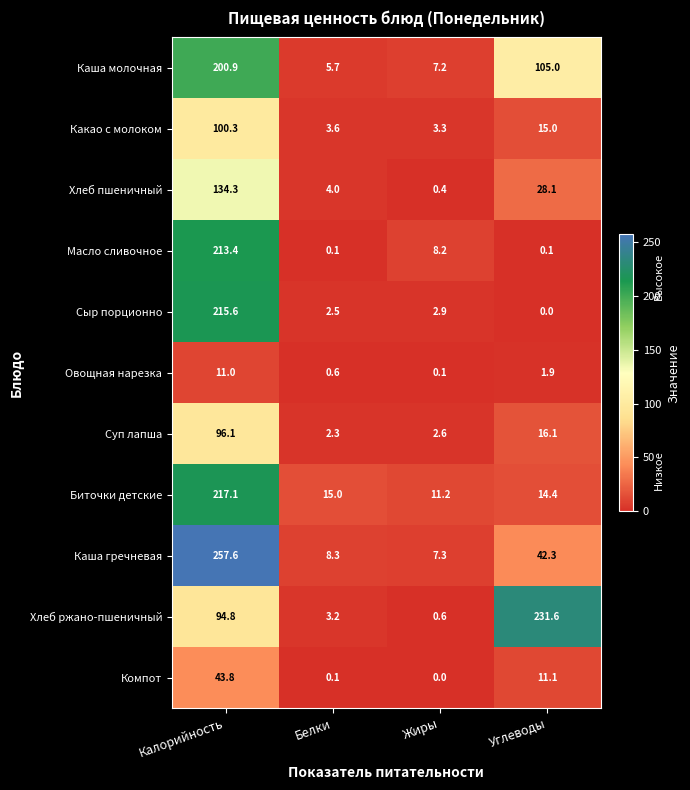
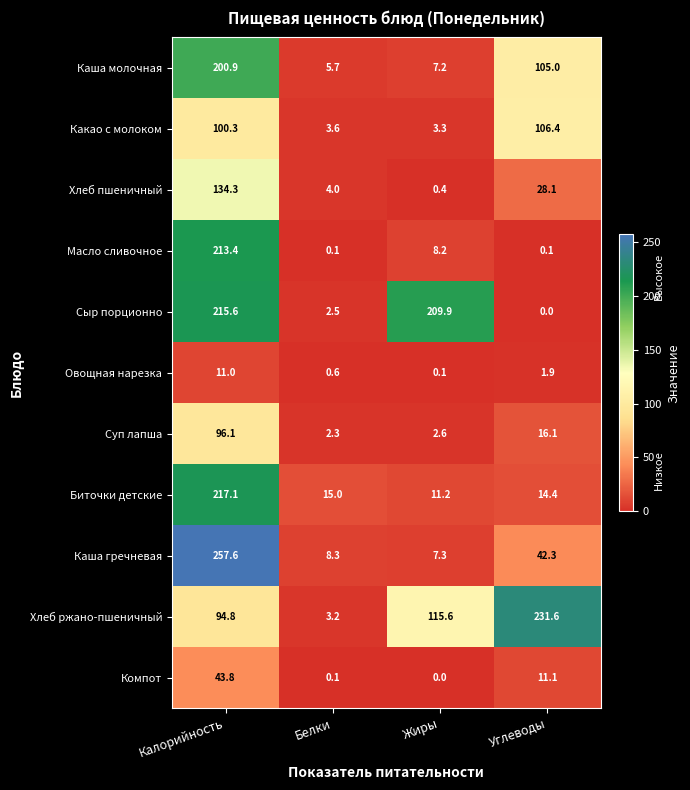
Какао с молоком, Углеводы: 15.0 -> 106.4
Сыр порционно, Жиры: 2.9 -> 209.9
Хлеб ржано-пшеничный, Жиры: 0.6 -> 115.6
